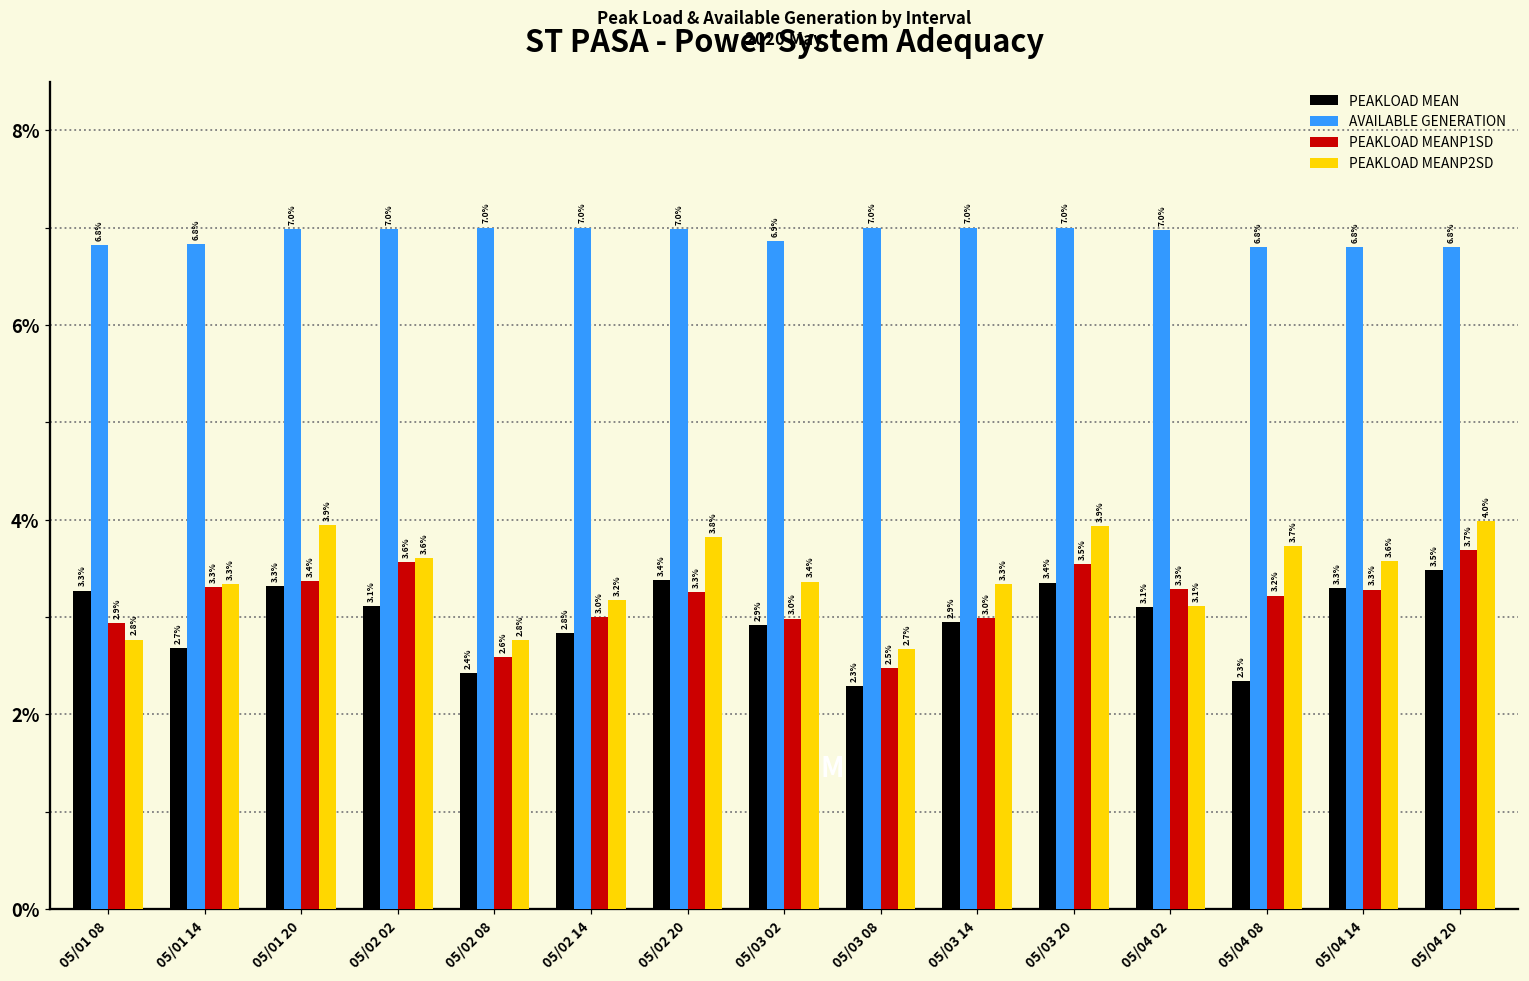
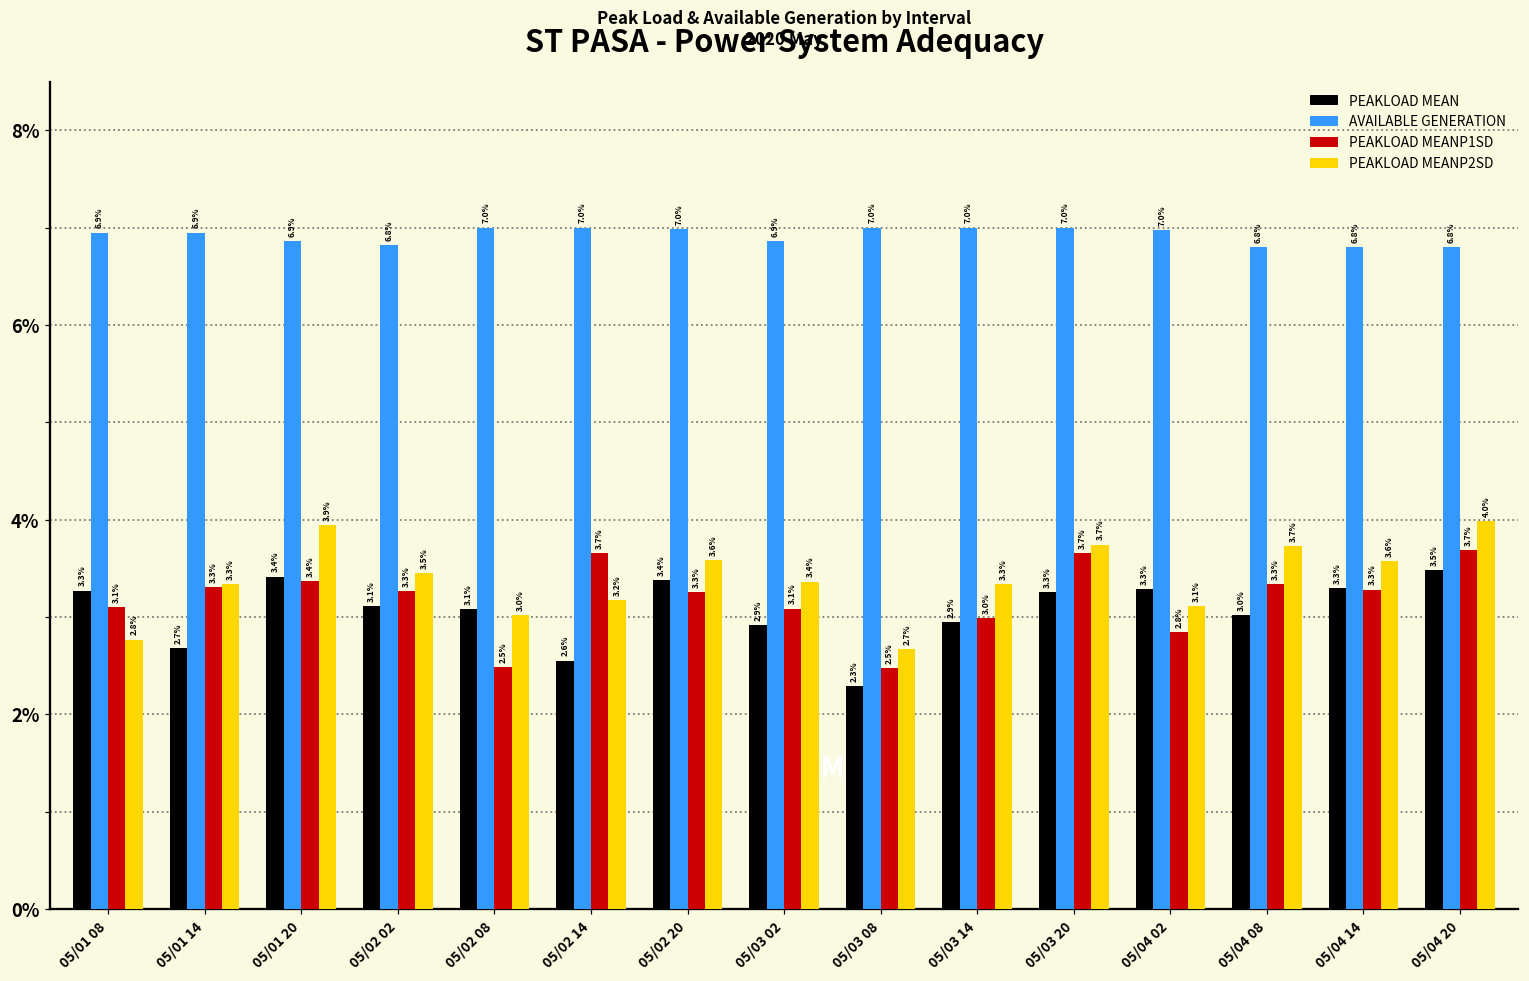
AVAILABLE GENERATION, 05/01 08: 6.8% -> 6.9%
PEAKLOAD MEANP1SD, 05/01 08: 2.9% -> 3.1%
AVAILABLE GENERATION, 05/01 14: 6.8% -> 6.9%
PEAKLOAD MEAN, 05/01 20: 3.3% -> 3.4%
AVAILABLE GENERATION, 05/01 20: 7.0% -> 6.9%
AVAILABLE GENERATION, 05/02 02: 7.0% -> 6.8%
PEAKLOAD MEANP1SD, 05/02 02: 3.6% -> 3.3%
PEAKLOAD MEANP2SD, 05/02 02: 3.6% -> 3.5%
PEAKLOAD MEAN, 05/02 08: 2.4% -> 3.1%
PEAKLOAD MEANP1SD, 05/02 08: 2.6% -> 2.5%
PEAKLOAD MEANP2SD, 05/02 08: 2.8% -> 3.0%
PEAKLOAD MEAN, 05/02 14: 2.8% -> 2.6%
PEAKLOAD MEANP1SD, 05/02 14: 3.0% -> 3.7%
PEAKLOAD MEANP2SD, 05/02 20: 3.8% -> 3.6%
PEAKLOAD MEANP1SD, 05/03 02: 3.0% -> 3.1%
PEAKLOAD MEAN, 05/03 20: 3.4% -> 3.3%
PEAKLOAD MEANP1SD, 05/03 20: 3.5% -> 3.7%
PEAKLOAD MEANP2SD, 05/03 20: 3.9% -> 3.7%
PEAKLOAD MEAN, 05/04 02: 3.1% -> 3.3%
PEAKLOAD MEANP1SD, 05/04 02: 3.3% -> 2.8%
PEAKLOAD MEAN, 05/04 08: 2.3% -> 3.0%
PEAKLOAD MEANP1SD, 05/04 08: 3.2% -> 3.3%
